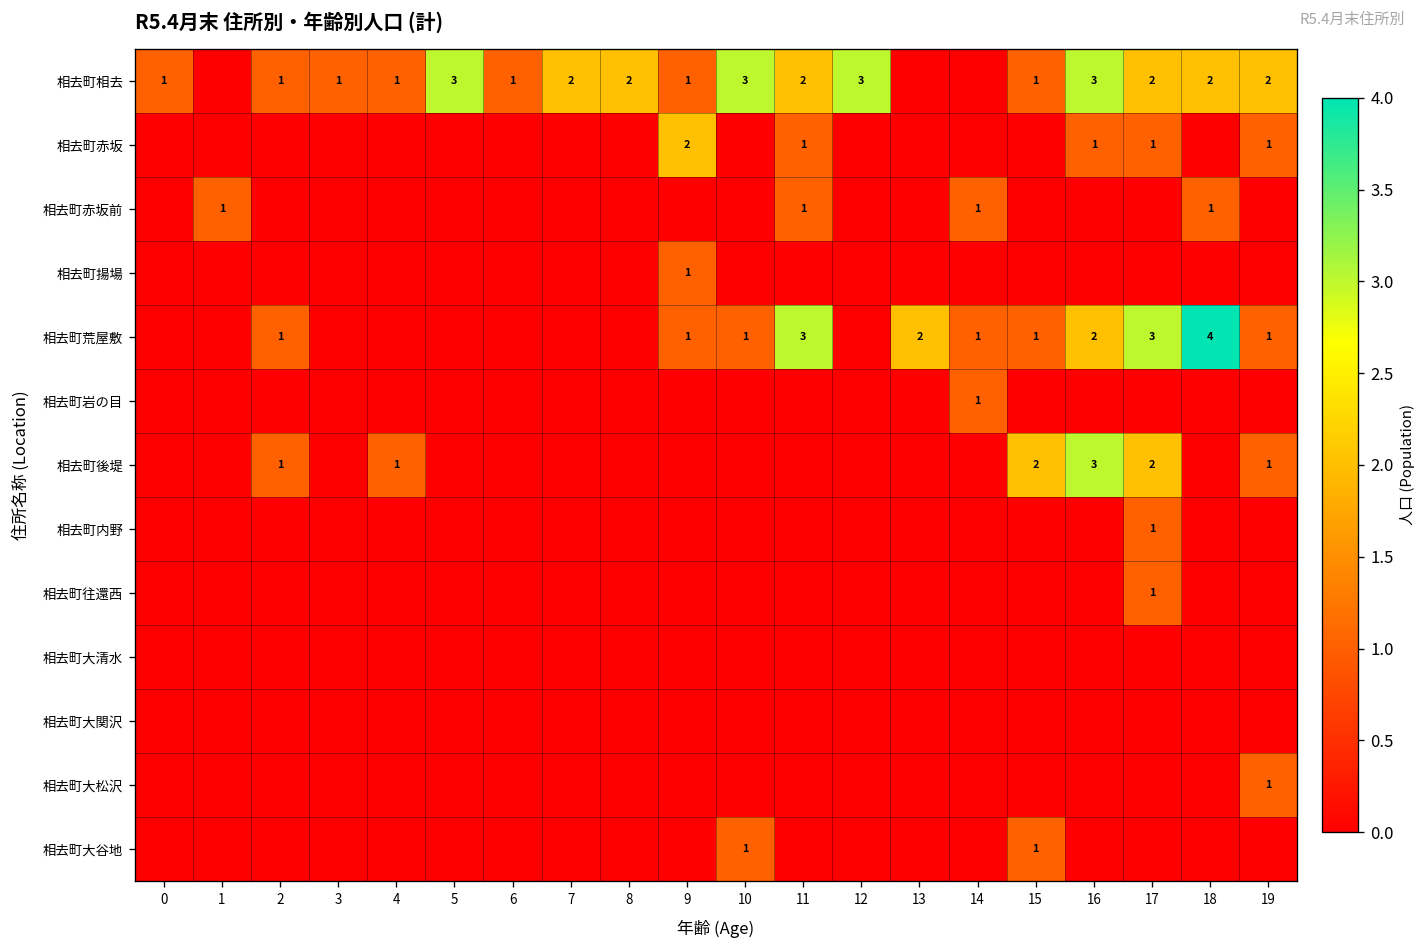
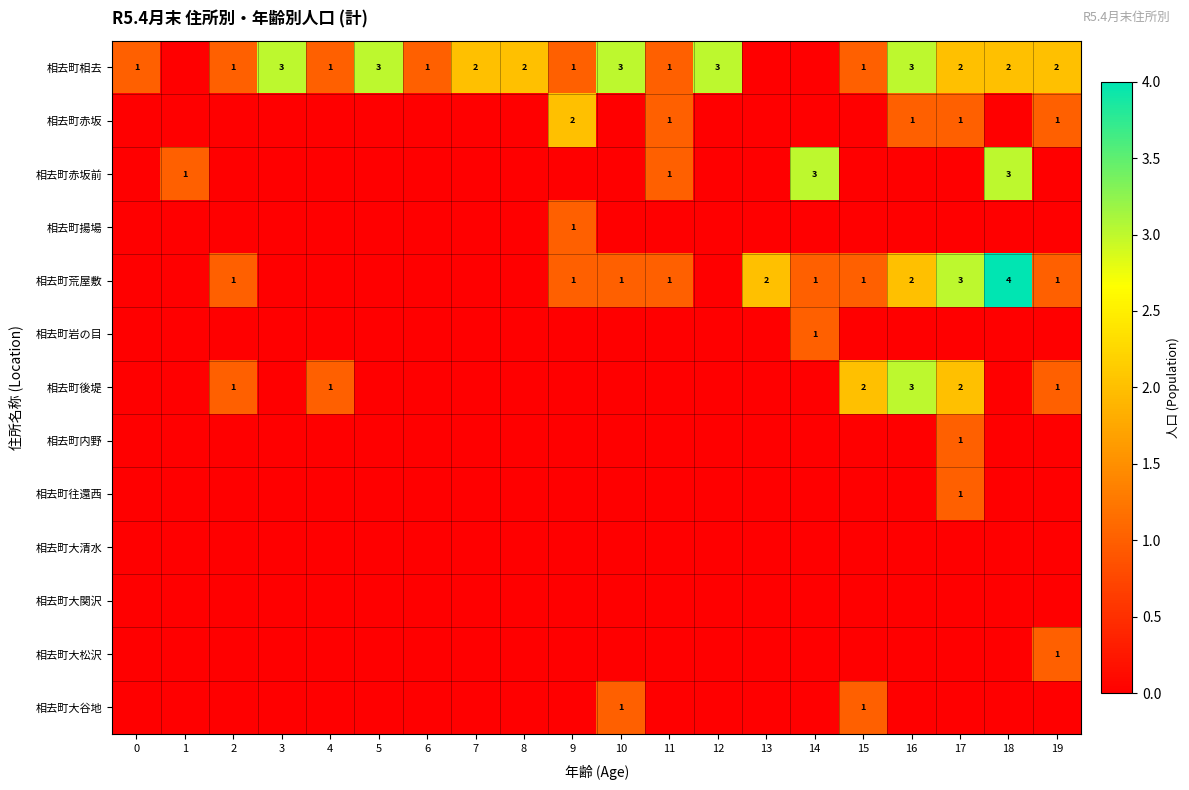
相去町相去, 3: 1 -> 3
相去町相去, 11: 2 -> 1
相去町赤坂前, 14: 1 -> 3
相去町赤坂前, 18: 1 -> 3
相去町荒屋敷, 11: 3 -> 1
